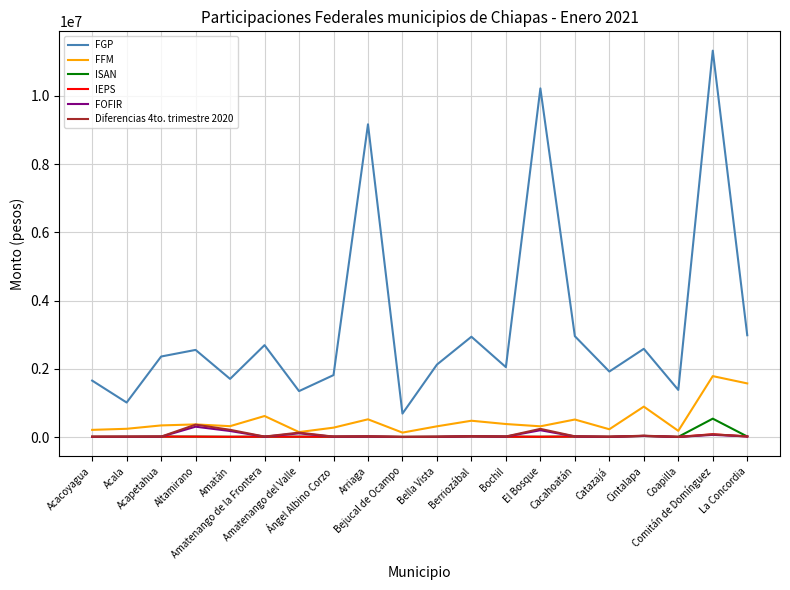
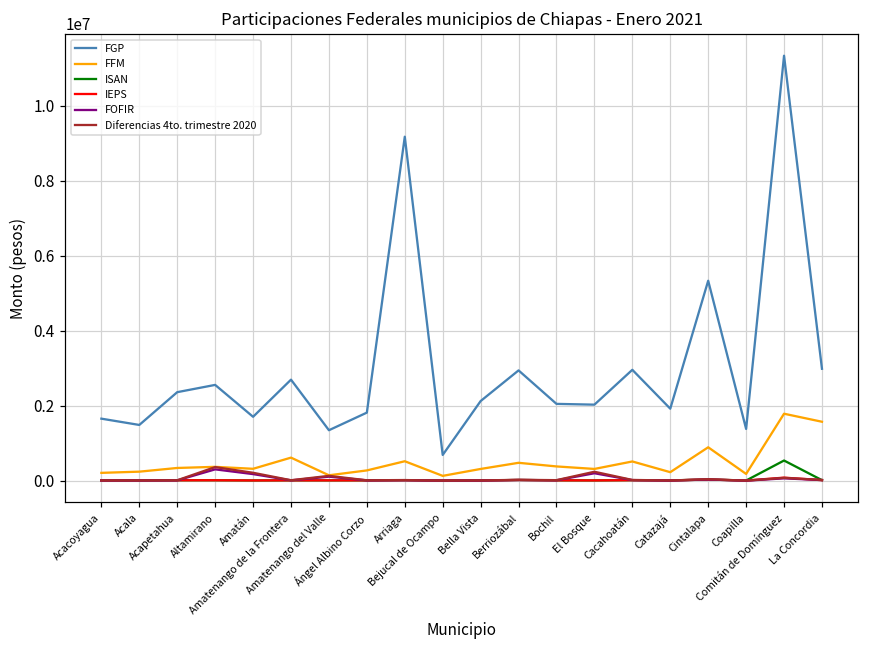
FGP, Acala: 1000000 -> 1500000
FGP, El Bosque: 10200000 -> 2000000
FGP, Cintalapa: 2600000 -> 5300000
